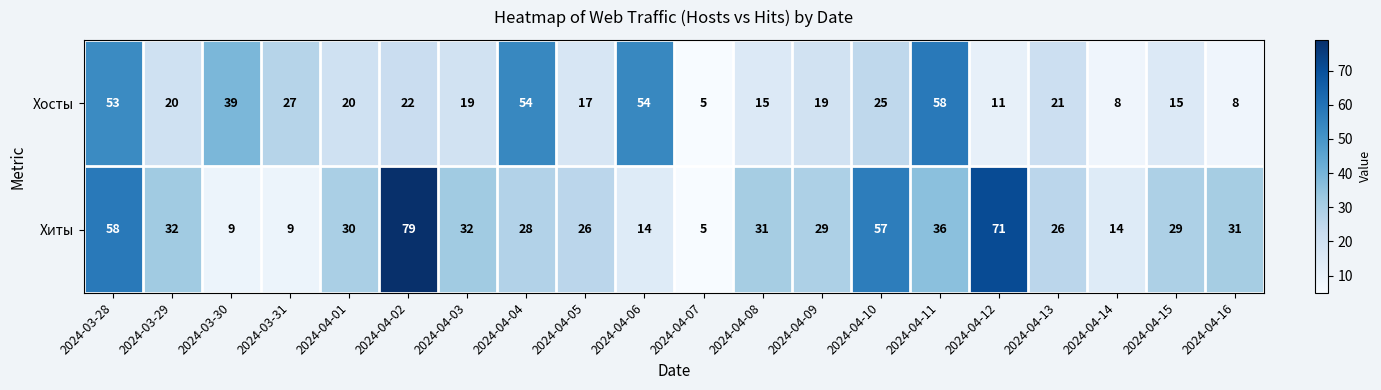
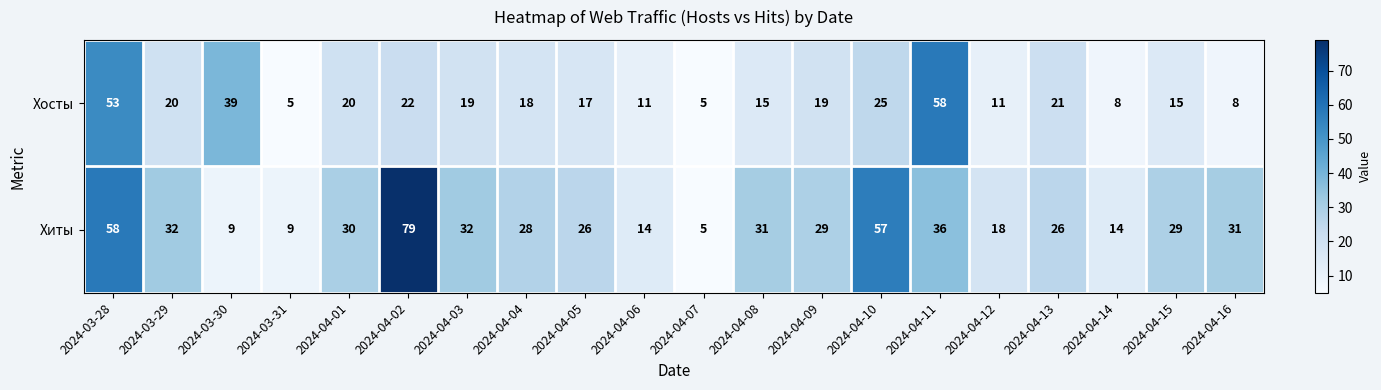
Хосты, 2024-03-31: 27 -> 5
Хосты, 2024-04-04: 54 -> 18
Хосты, 2024-04-06: 54 -> 11
Хиты, 2024-04-12: 71 -> 18
